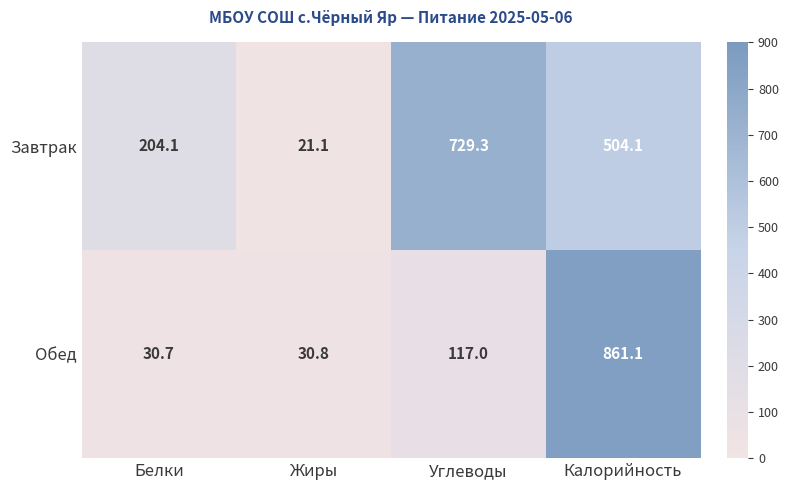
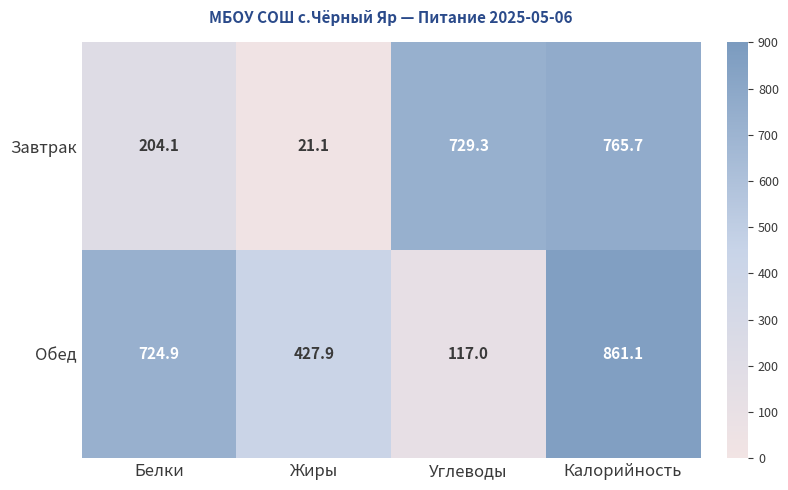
Завтрак, Калорийность: 504.1 -> 765.7
Обед, Белки: 30.7 -> 724.9
Обед, Жиры: 30.8 -> 427.9
